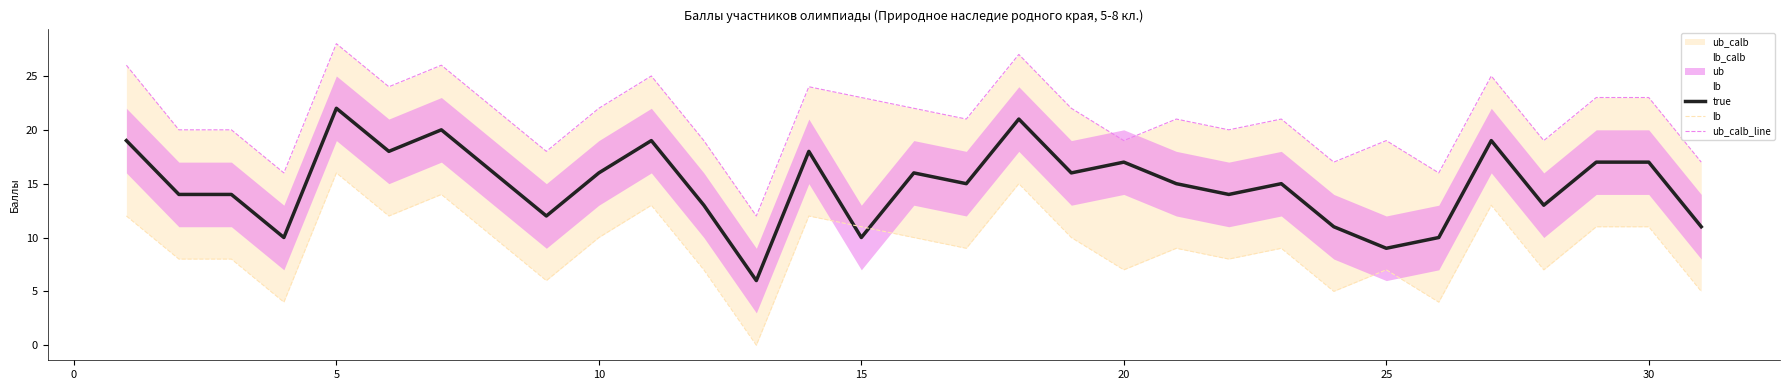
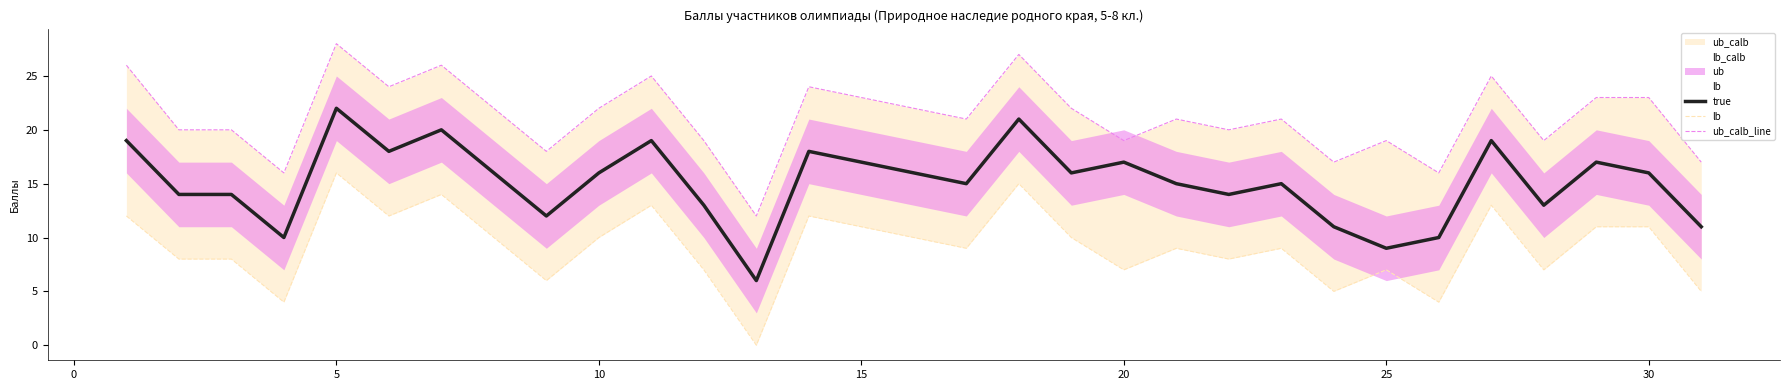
true, 15: 10 -> 17
true, 30: 17 -> 16
